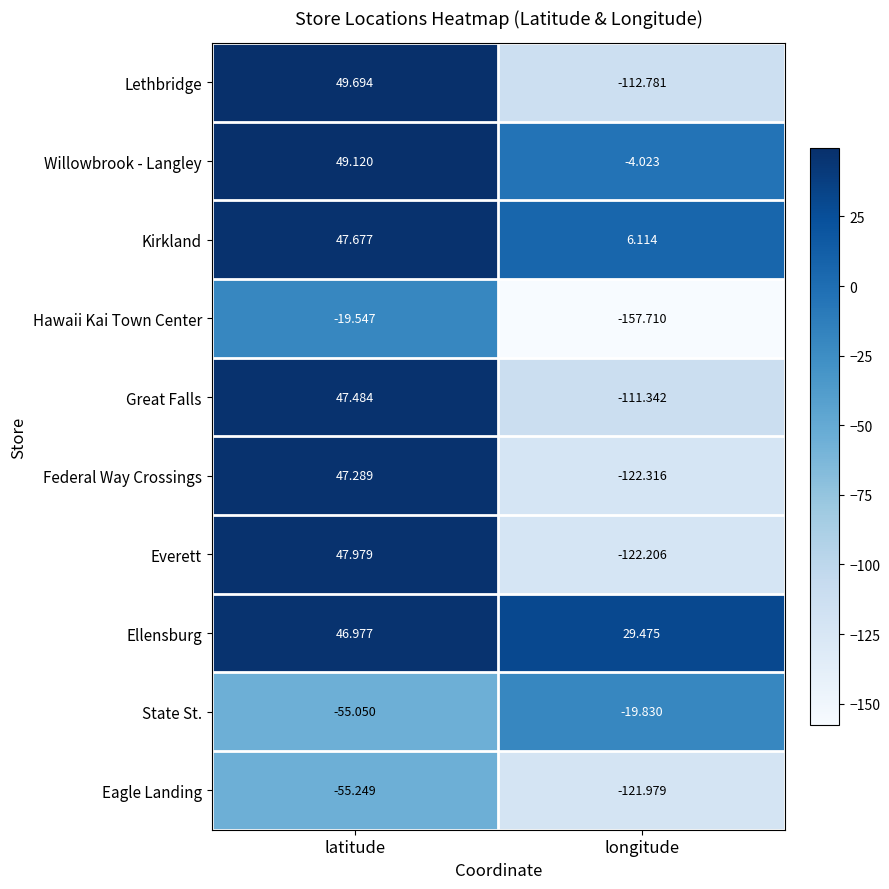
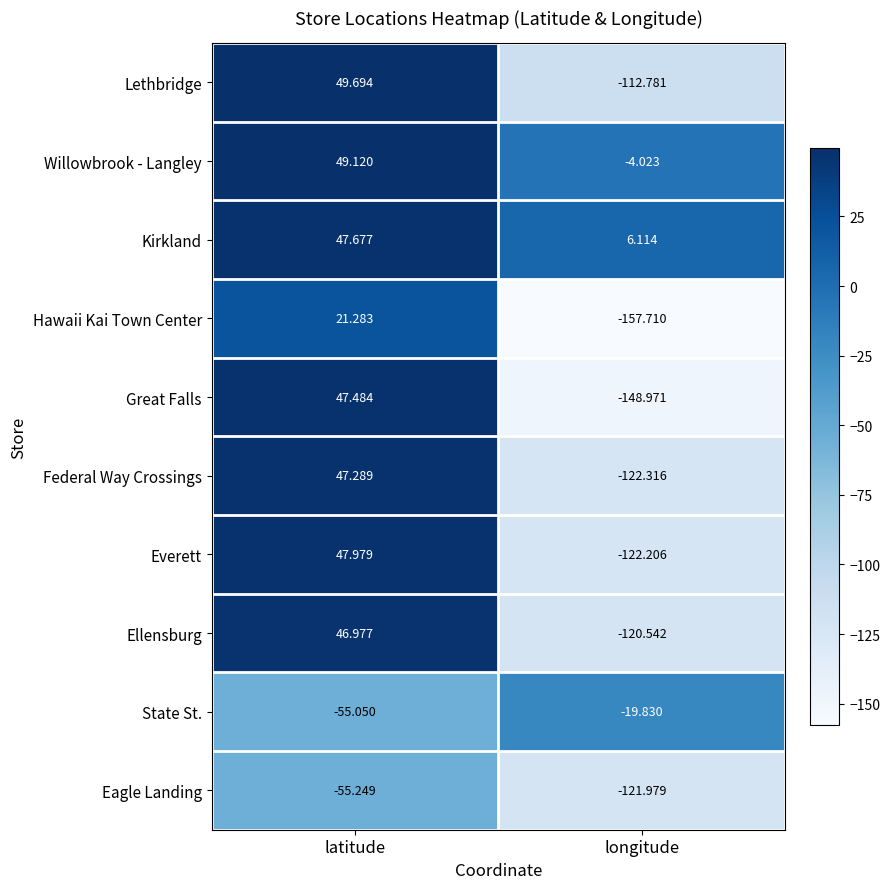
Hawaii Kai Town Center, latitude: -19.547 -> 21.283
Great Falls, longitude: -111.342 -> -148.971
Ellensburg, longitude: 29.475 -> -120.542
